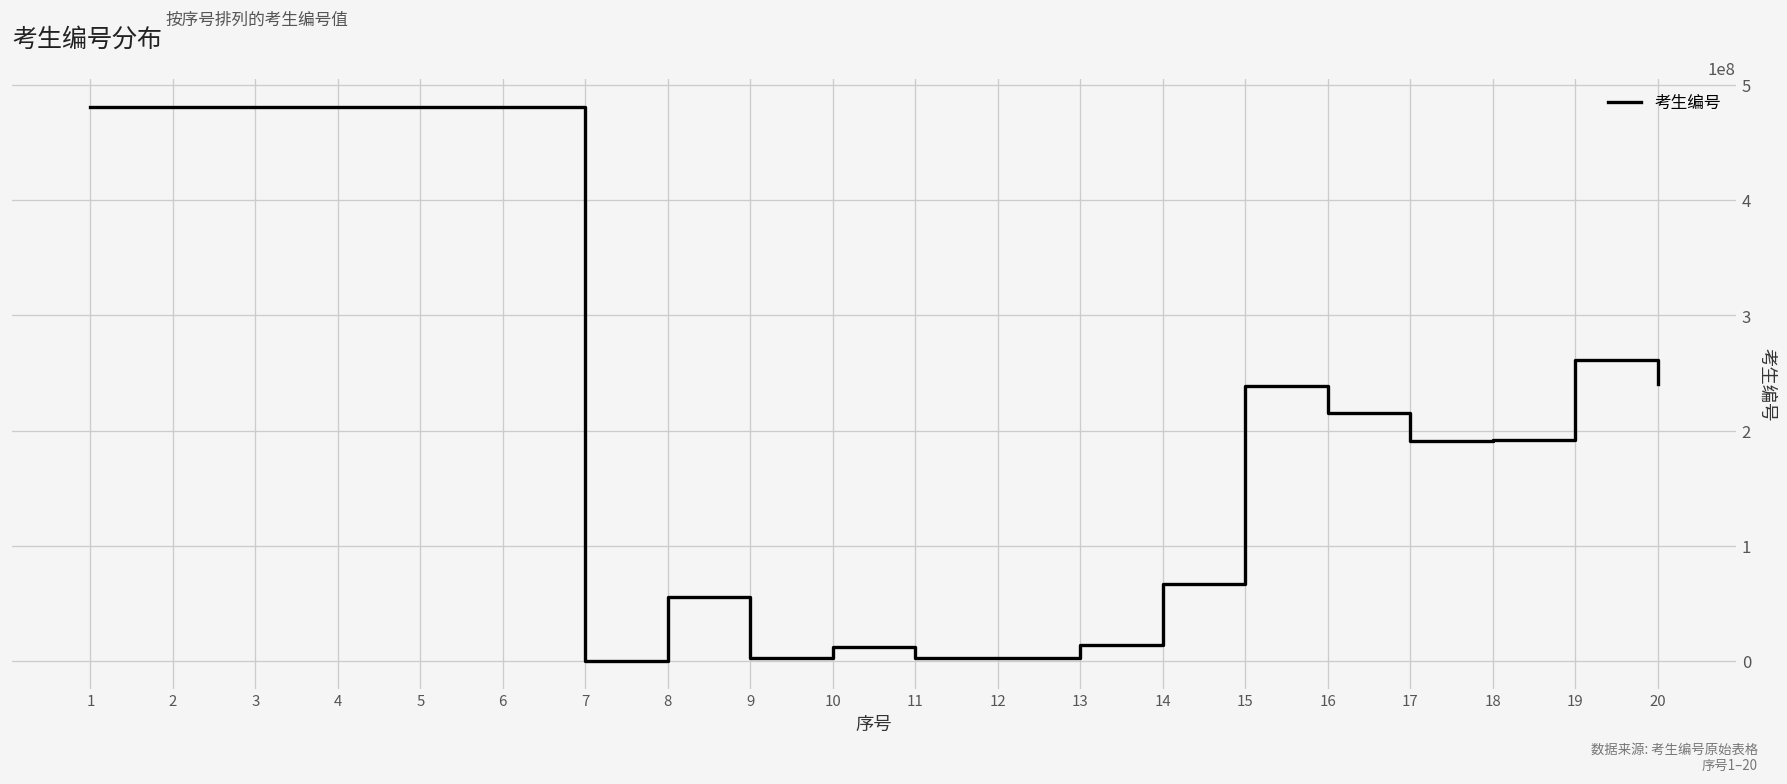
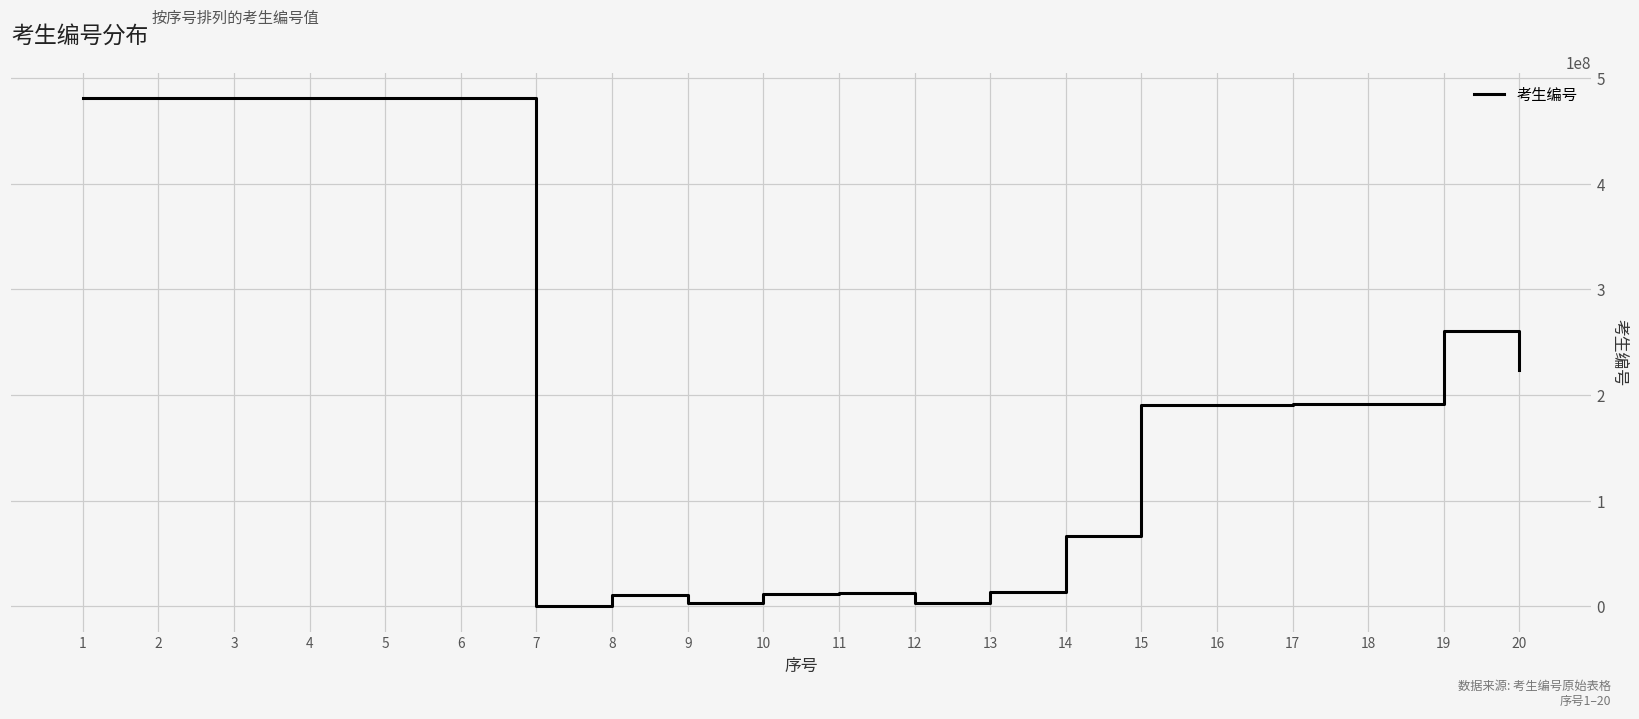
8: 60000000 -> 10000000
11: 0 -> 10000000
15: 240000000 -> 190000000
16: 220000000 -> 190000000
20: 240000000 -> 220000000
